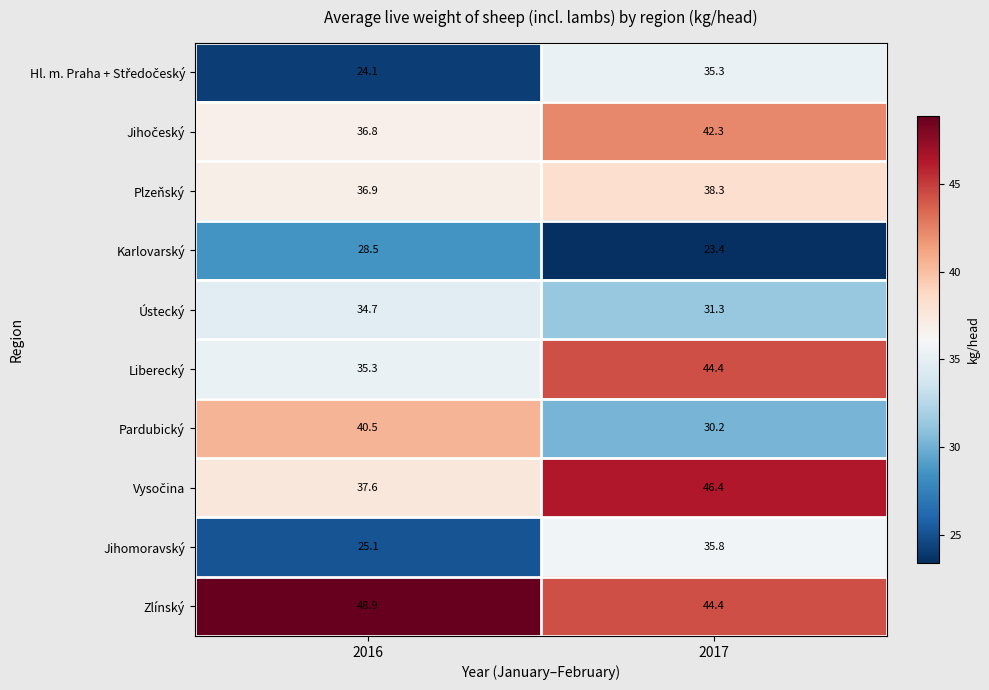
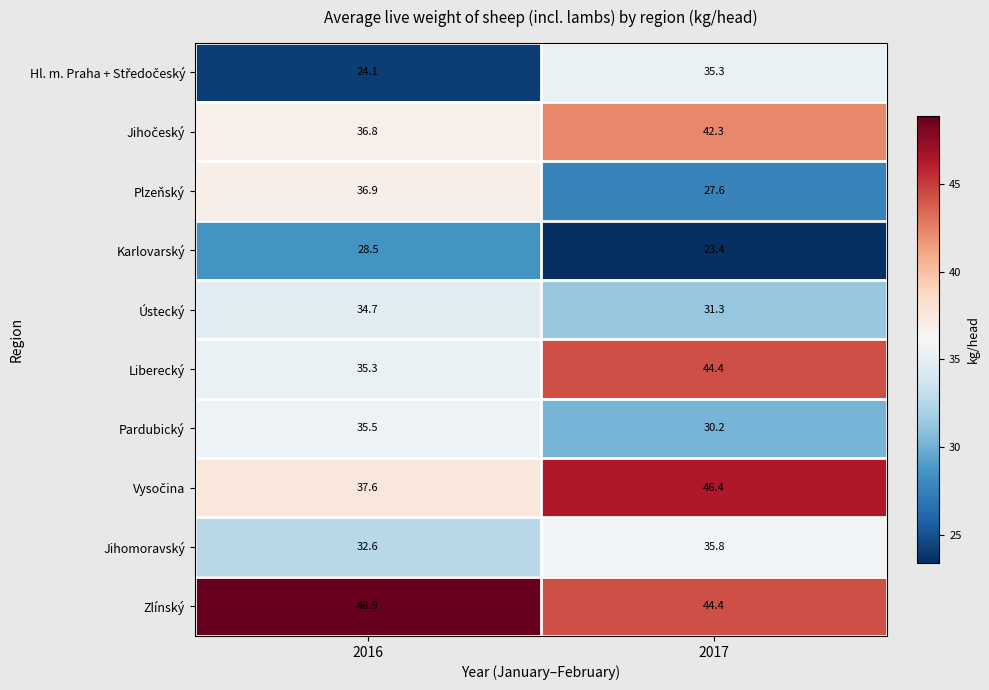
Plzeňský, 2017: 38.3 -> 27.6
Pardubický, 2016: 40.5 -> 35.5
Jihomoravský, 2016: 25.1 -> 32.6
